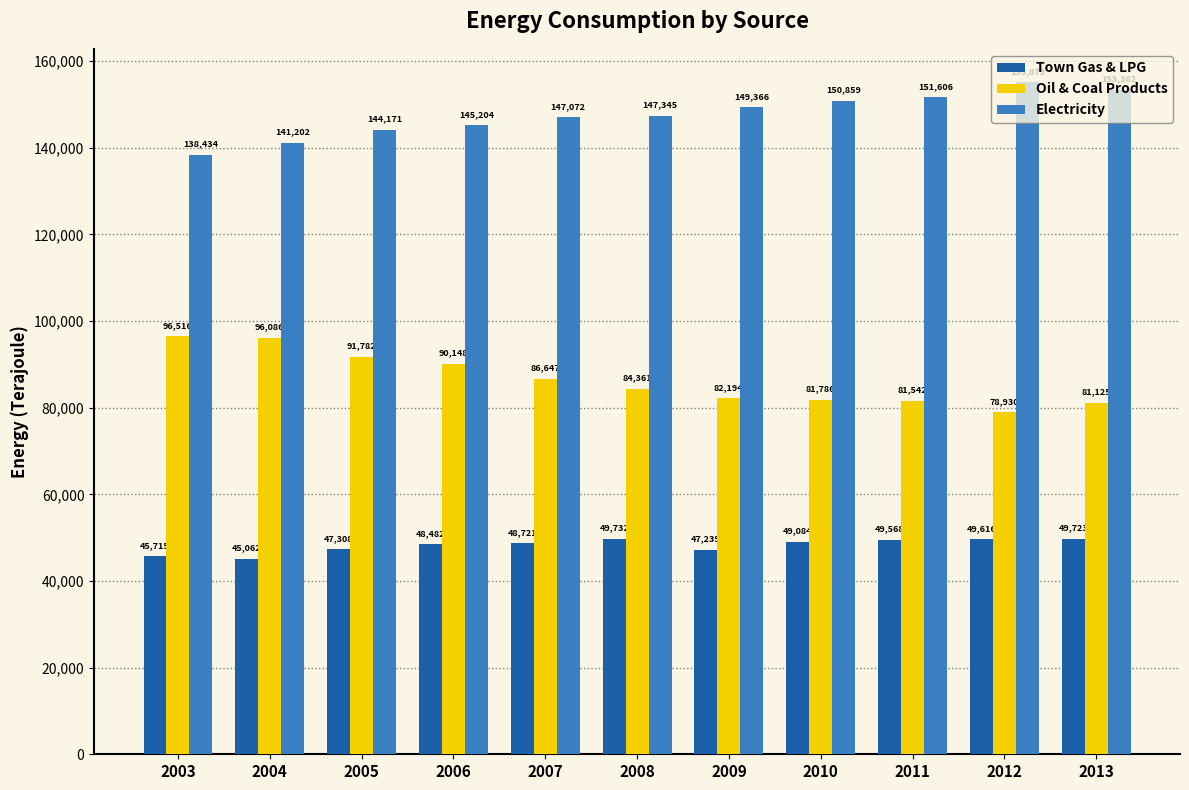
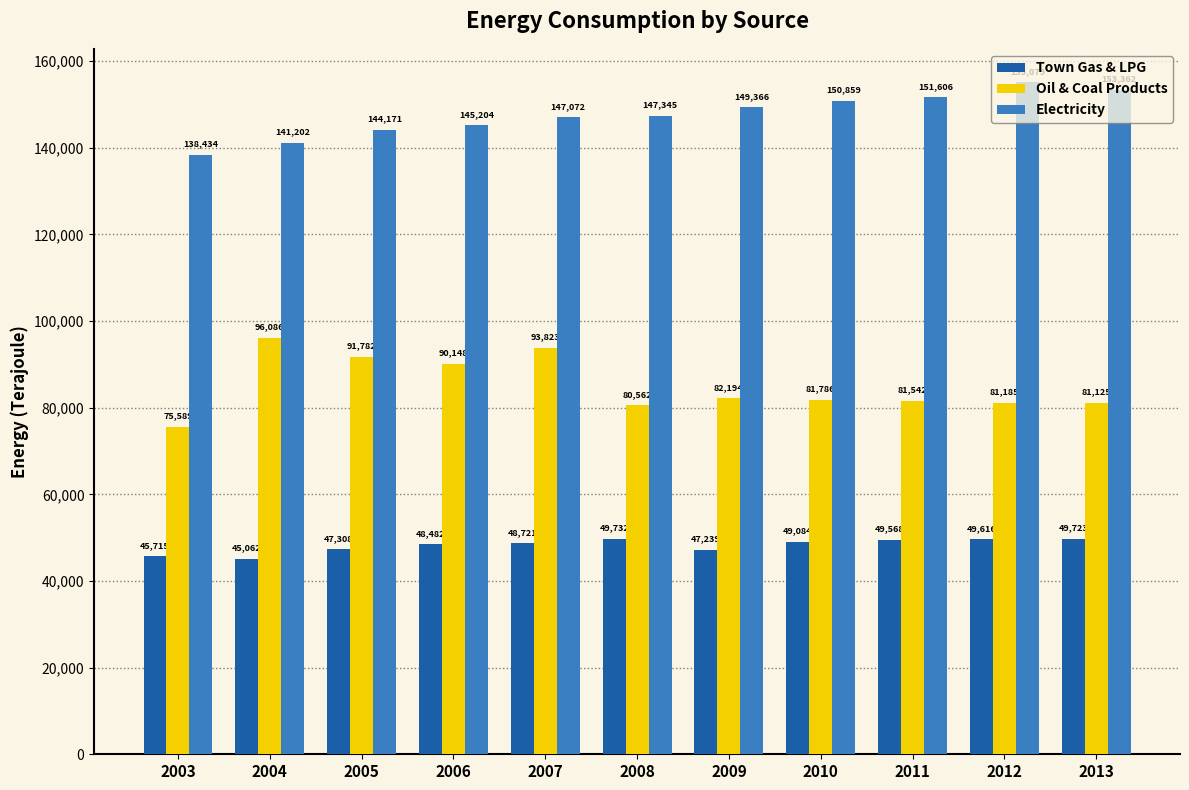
Oil & Coal Products, 2003: 96,516 -> 75,589
Oil & Coal Products, 2007: 86,647 -> 93,823
Oil & Coal Products, 2008: 84,361 -> 80,562
Oil & Coal Products, 2012: 78,930 -> 81,185
